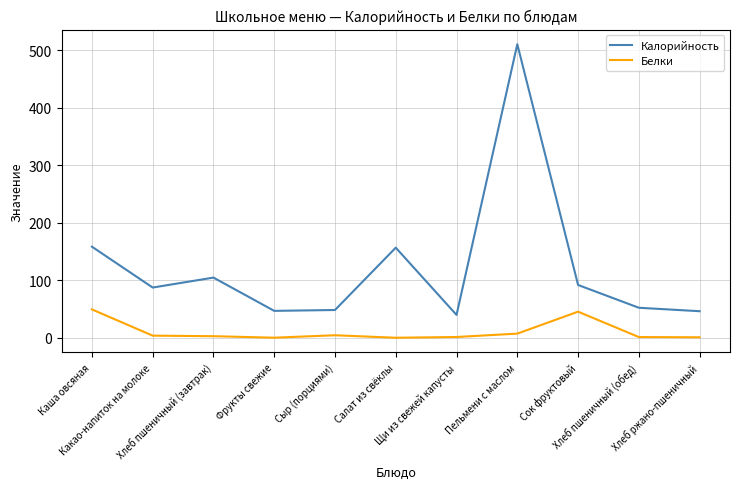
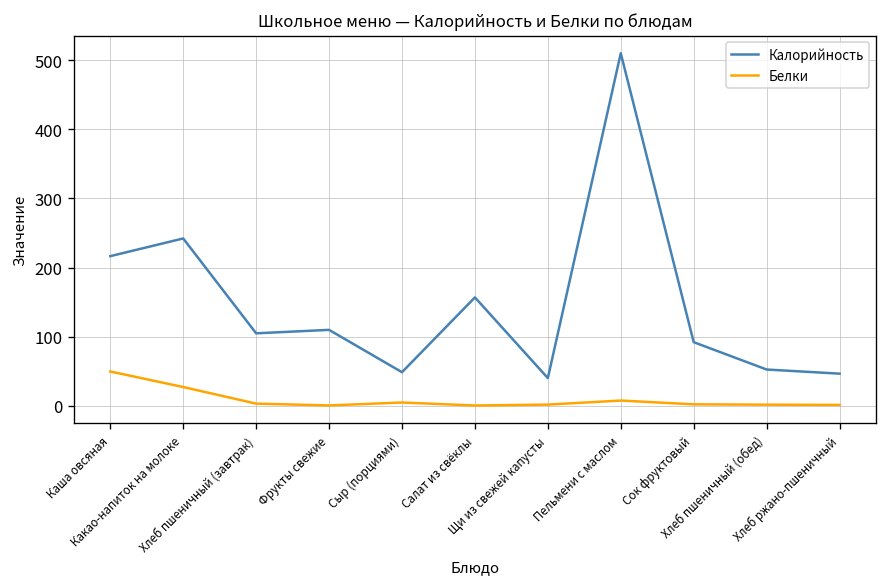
Калорийность, Каша овсяная: 160 -> 220
Калорийность, Какао-напиток на молоке: 90 -> 240
Белки, Какао-напиток на молоке: 0 -> 30
Калорийность, Фрукты свежие: 50 -> 110
Белки, Сок фруктовый: 50 -> 0
